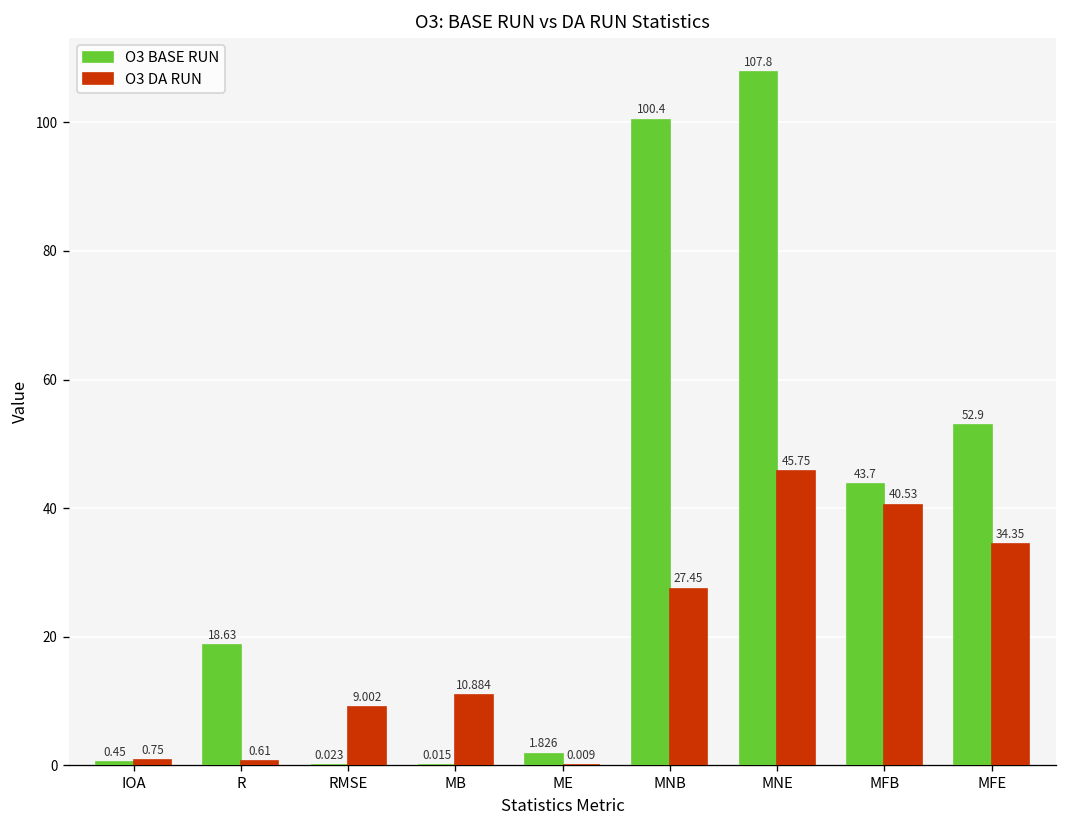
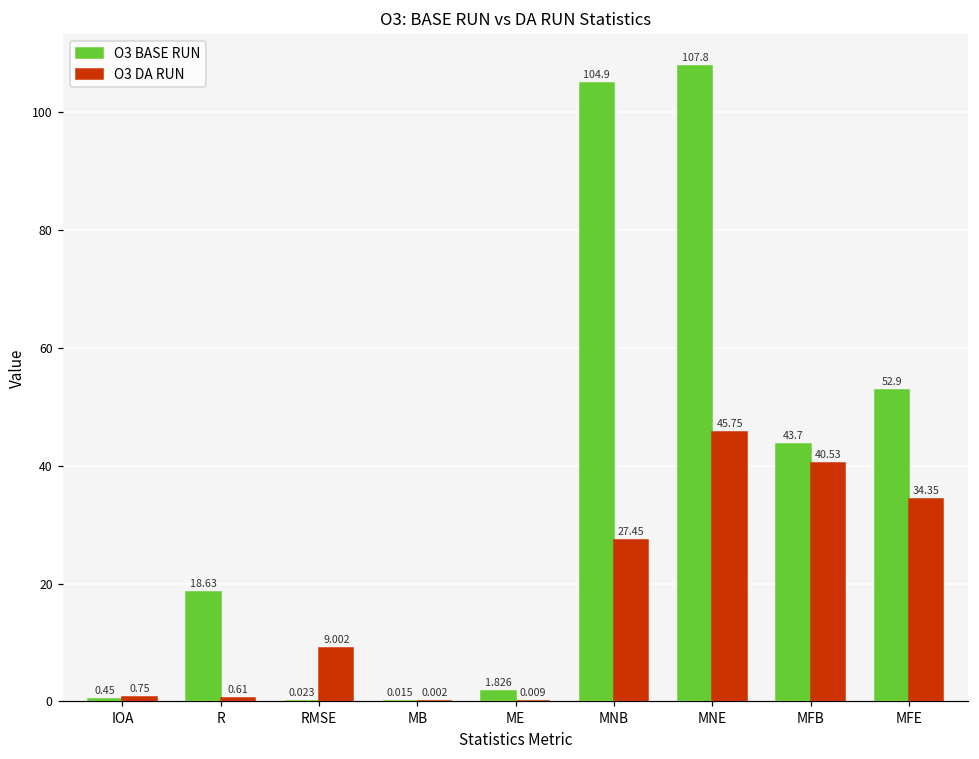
O3 DA RUN, MB: 10.884 -> 0.002
O3 BASE RUN, MNB: 100.4 -> 104.9
